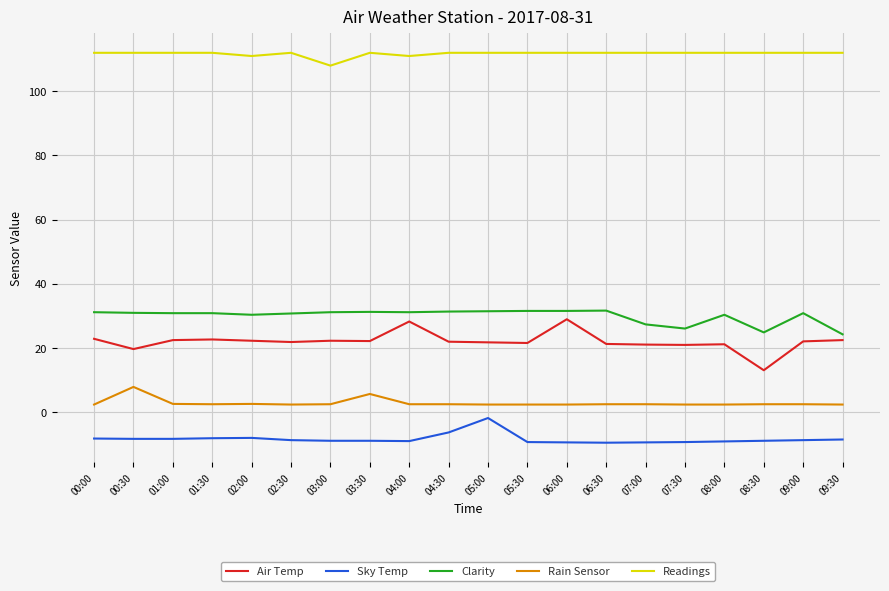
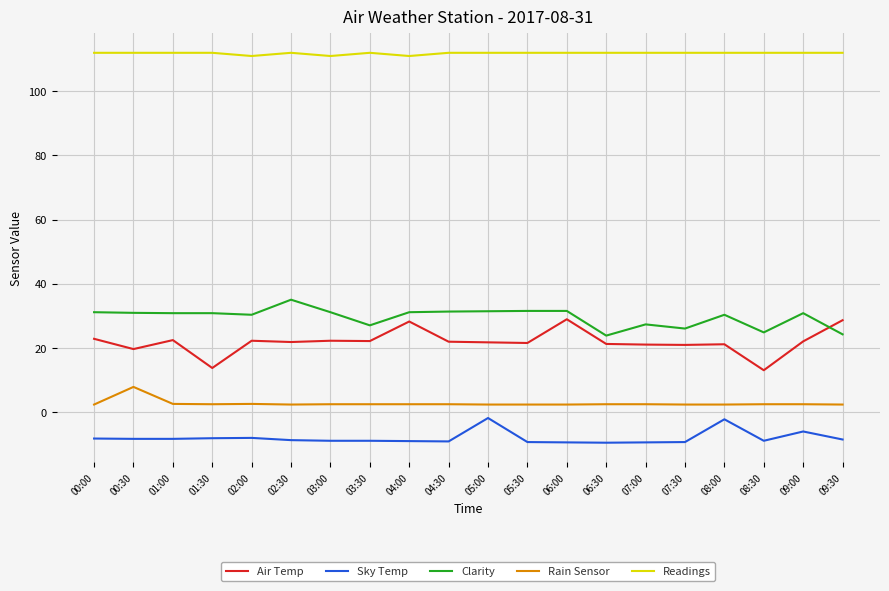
Air Temp, 01:30: 23 -> 14
Clarity, 02:30: 31 -> 35
Readings, 03:00: 108 -> 111
Clarity, 03:30: 31 -> 27
Rain Sensor, 03:30: 6 -> 2
Sky Temp, 04:30: -6 -> -9
Clarity, 06:30: 32 -> 24
Sky Temp, 08:00: -9 -> -2
Sky Temp, 09:00: -9 -> -6
Air Temp, 09:30: 22 -> 29
